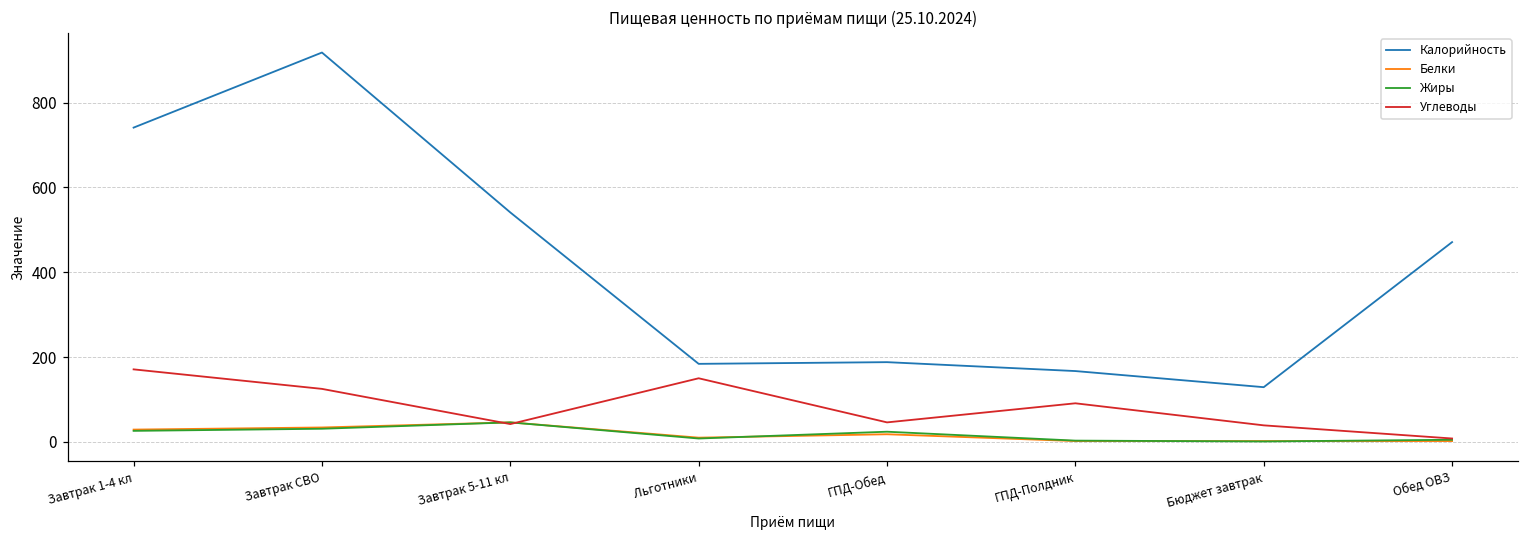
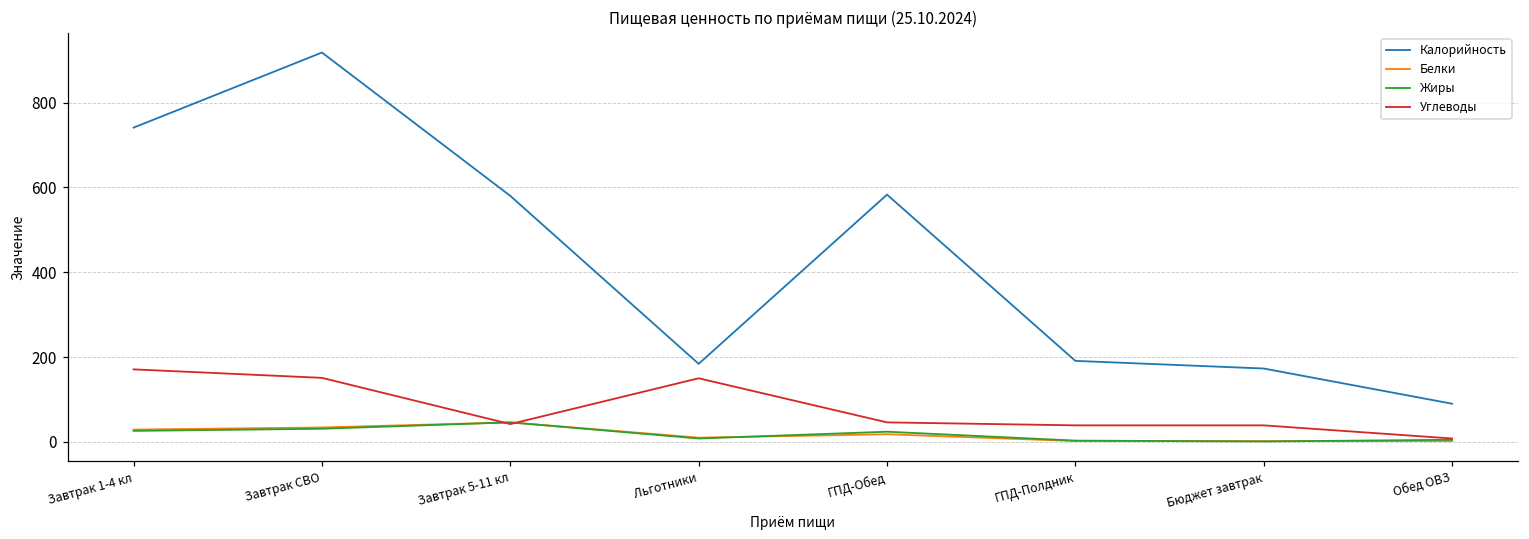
Углеводы, Завтрак СВО: 130 -> 150
Калорийность, Завтрак 5-11 кл: 540 -> 580
Калорийность, ГПД-Обед: 190 -> 580
Калорийность, ГПД-Полдник: 170 -> 190
Углеводы, ГПД-Полдник: 90 -> 40
Калорийность, Бюджет завтрак: 130 -> 170
Калорийность, Обед ОВЗ: 470 -> 90
